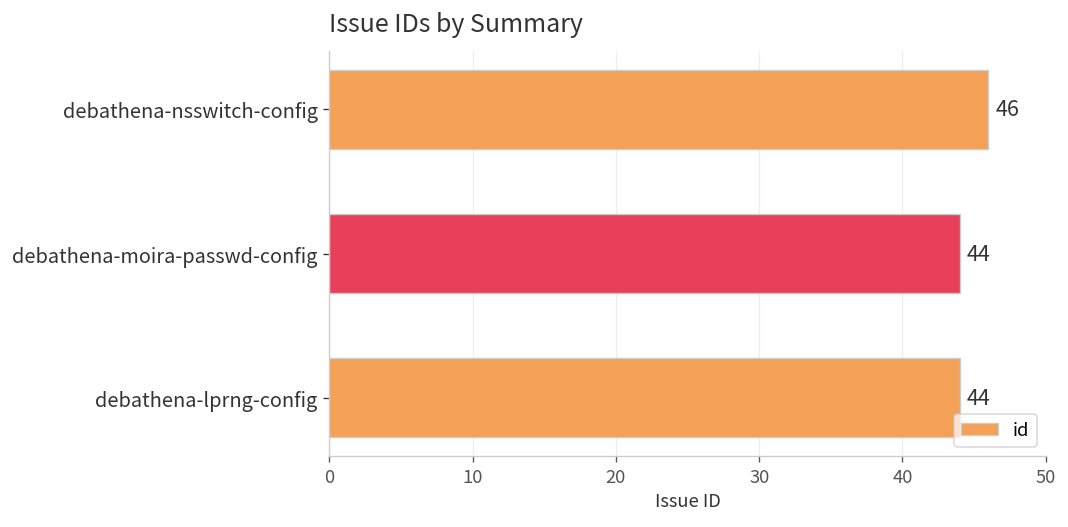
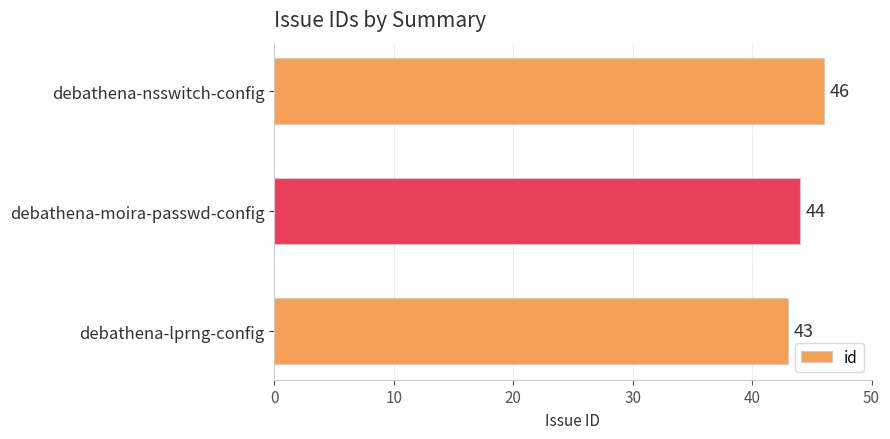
debathena-lprng-config: 44 -> 43
